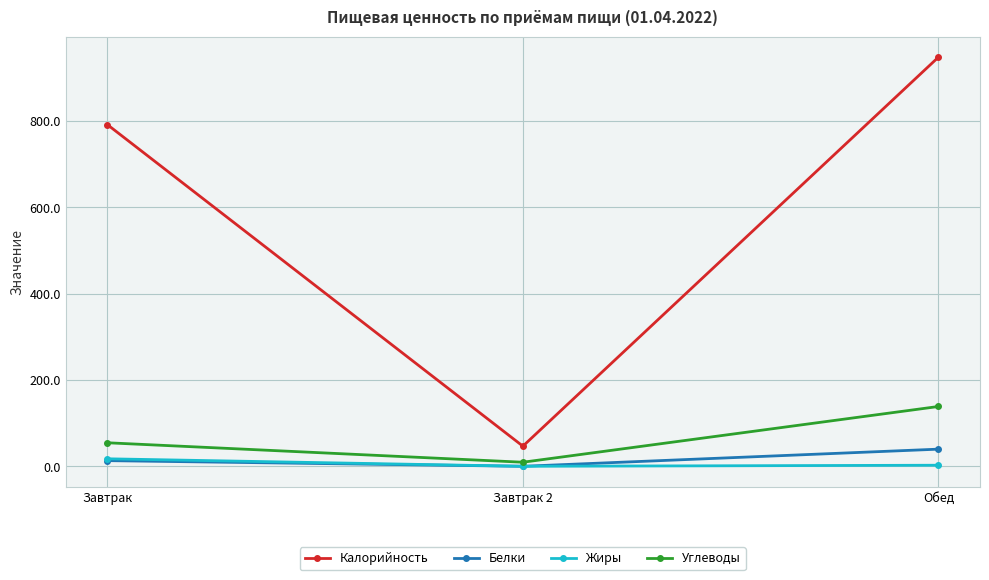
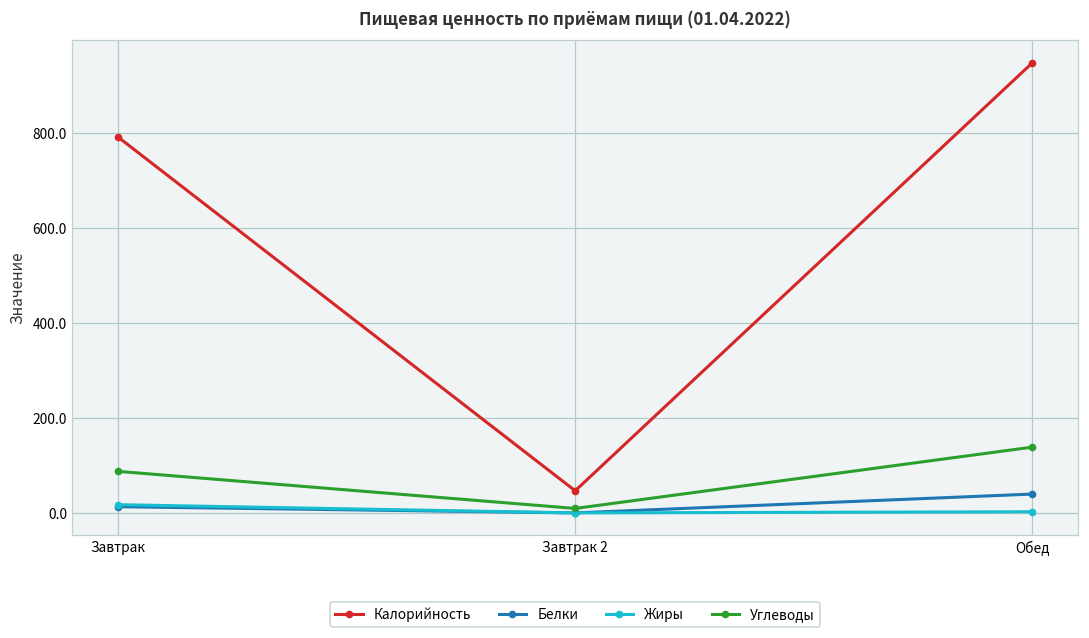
Углеводы, Завтрак: 50 -> 90
